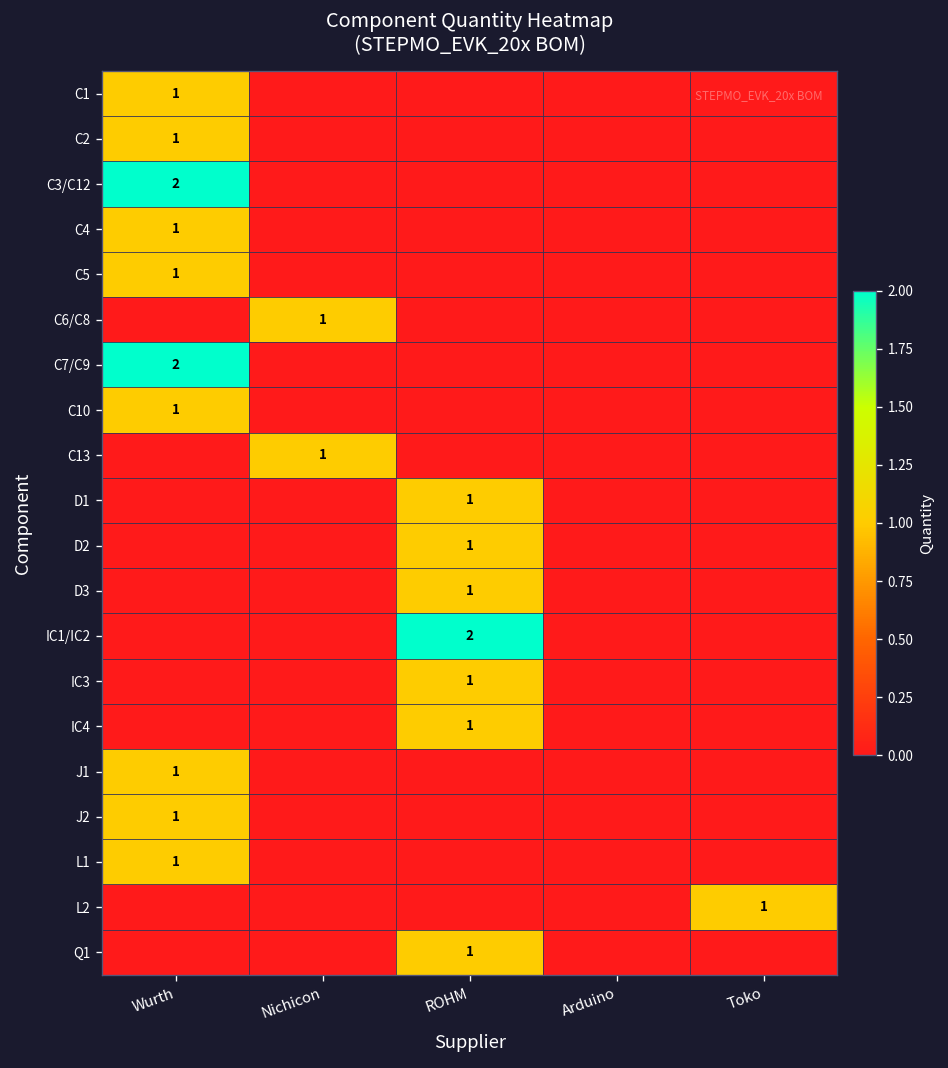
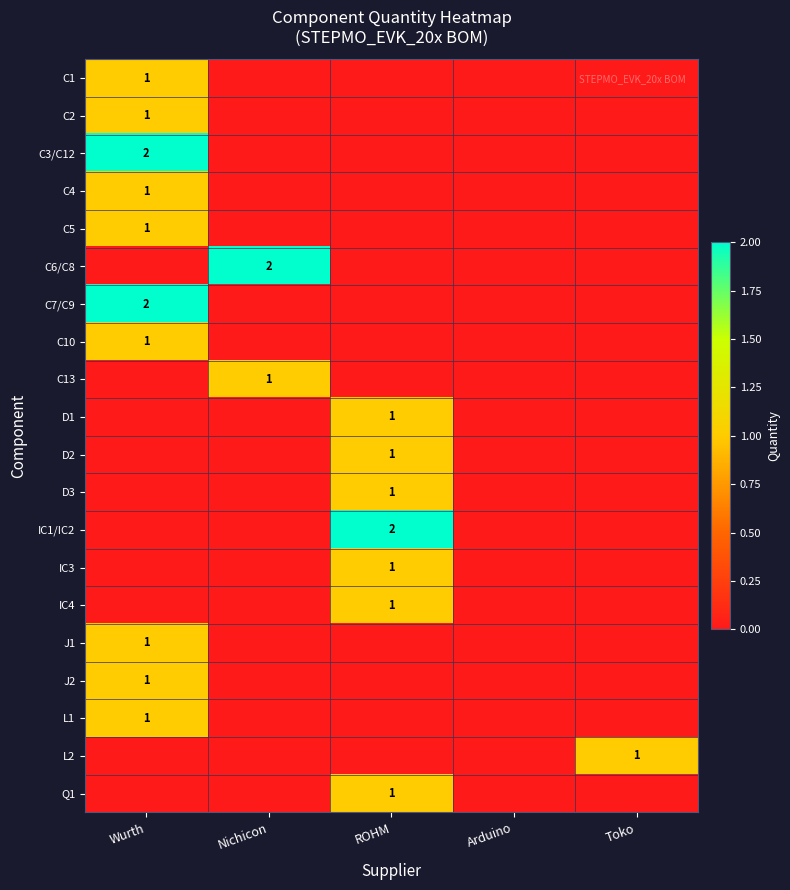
C6/C8, Nichicon: 1 -> 2
